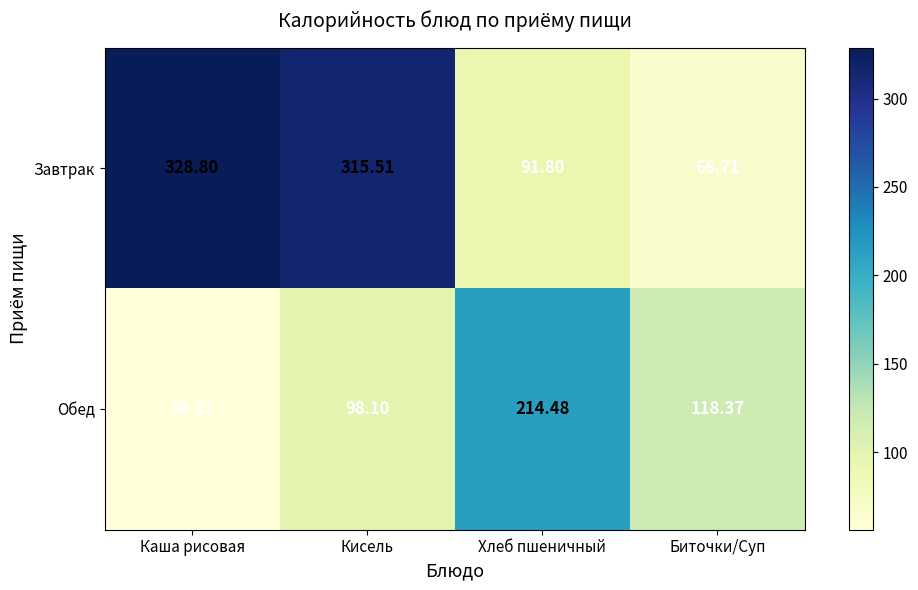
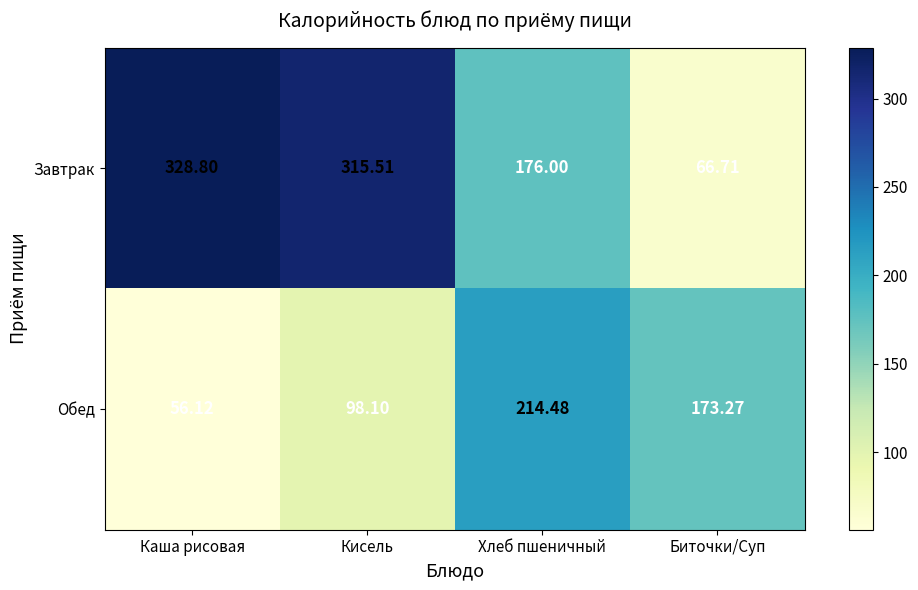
Завтрак, Хлеб пшеничный: 91.80 -> 176.00
Обед, Биточки/Суп: 118.37 -> 173.27
